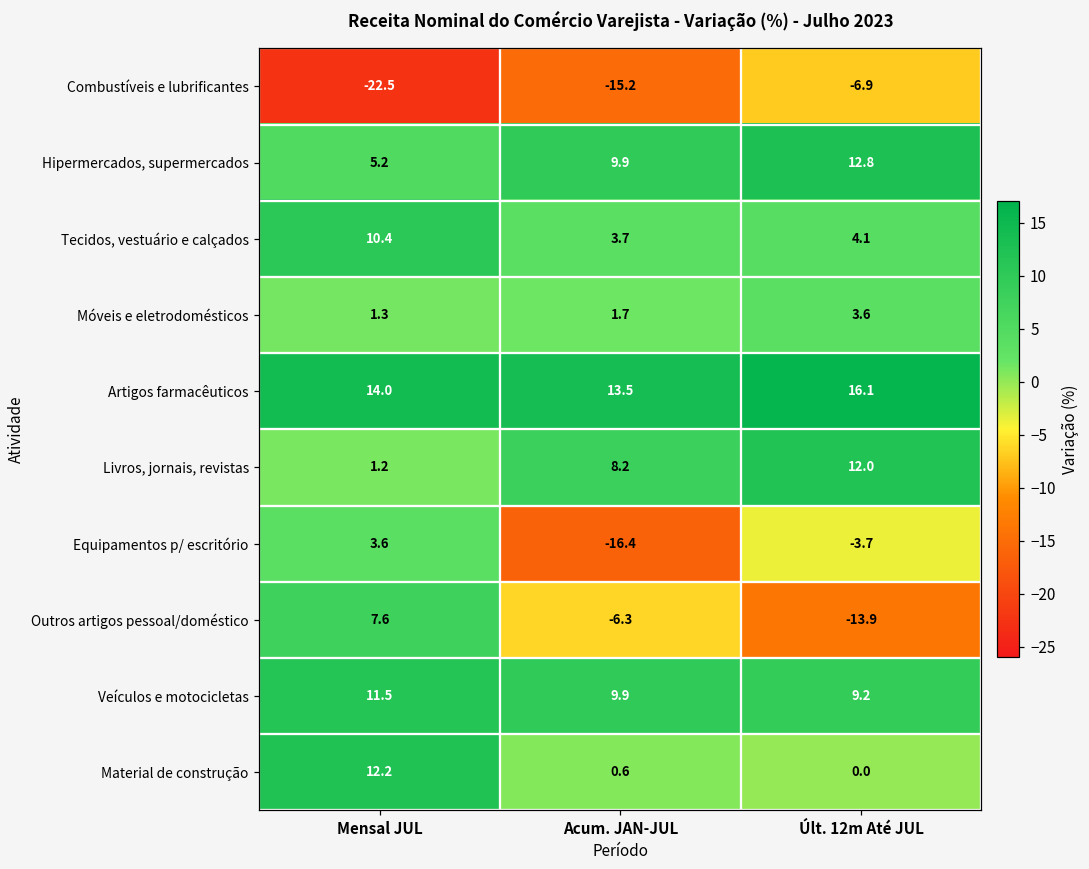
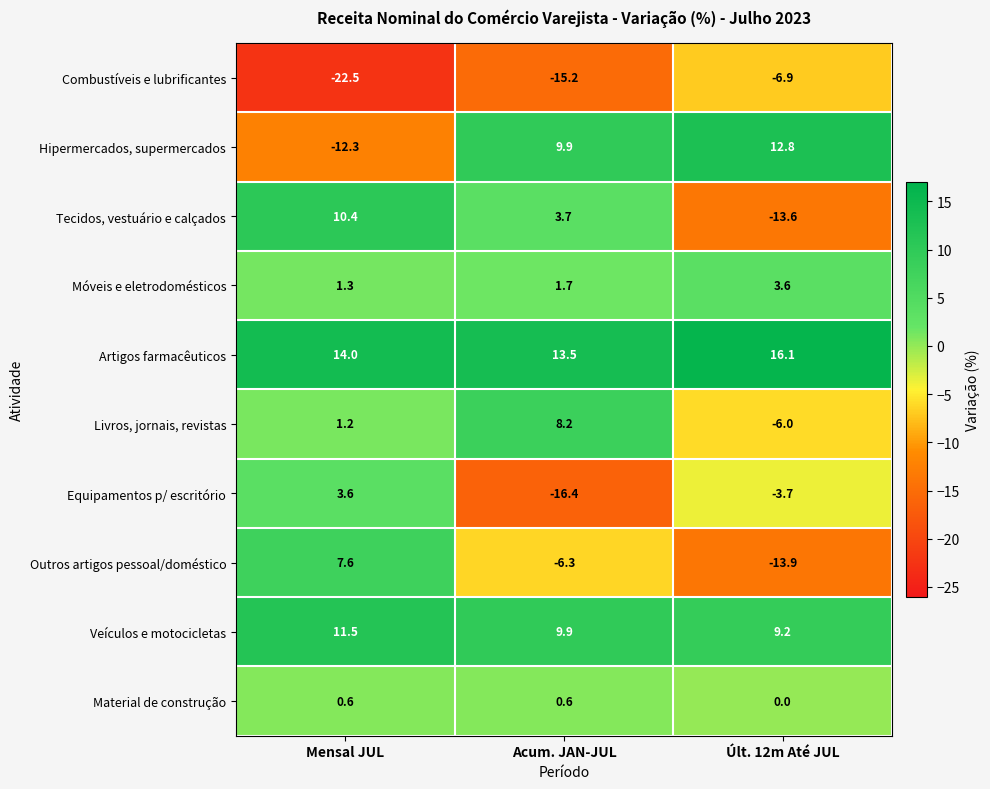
Hipermercados, supermercados, Mensal JUL: 5.2 -> -12.3
Tecidos, vestuário e calçados, Últ. 12m Até JUL: 4.1 -> -13.6
Livros, jornais, revistas, Últ. 12m Até JUL: 12.0 -> -6.0
Material de construção, Mensal JUL: 12.2 -> 0.6
